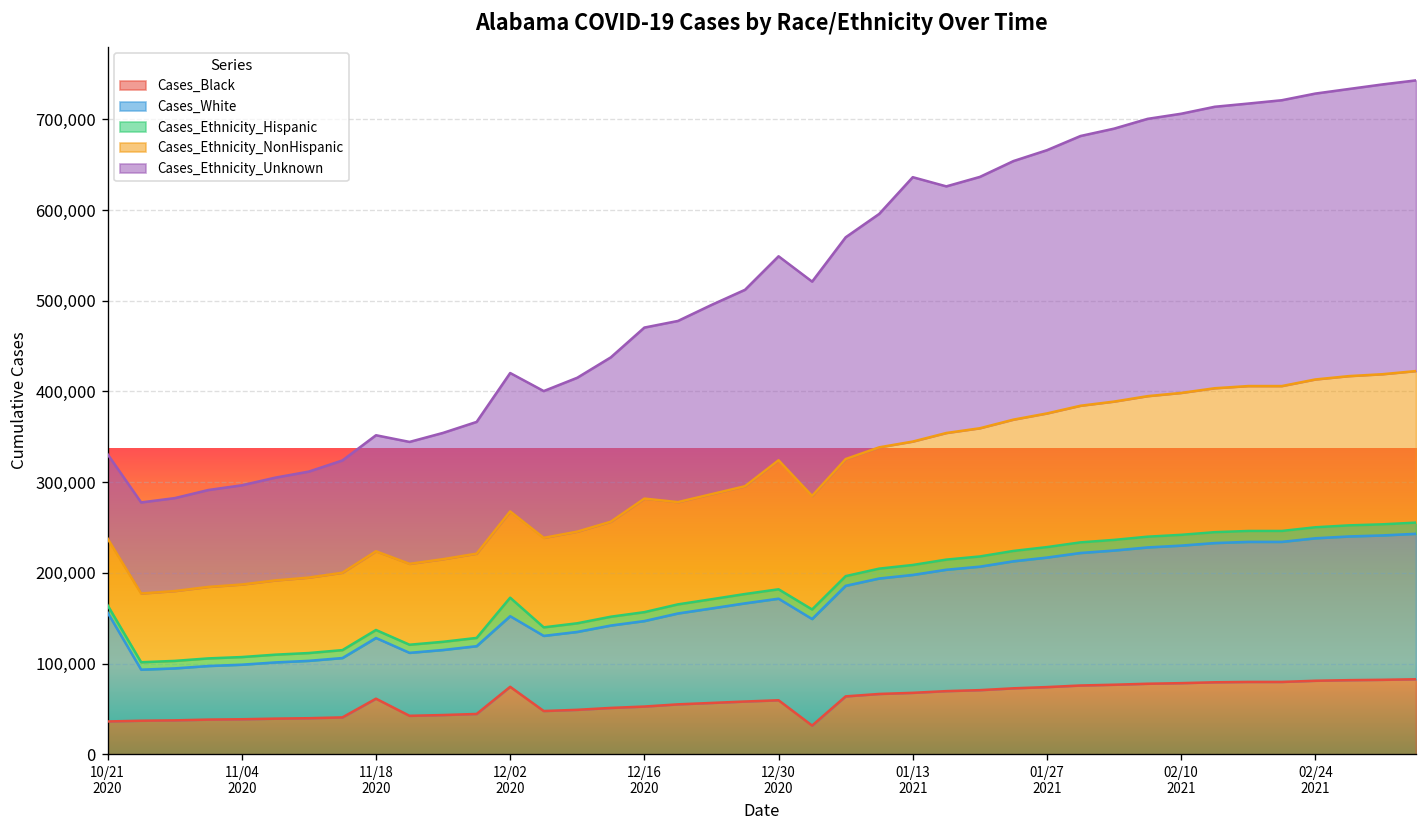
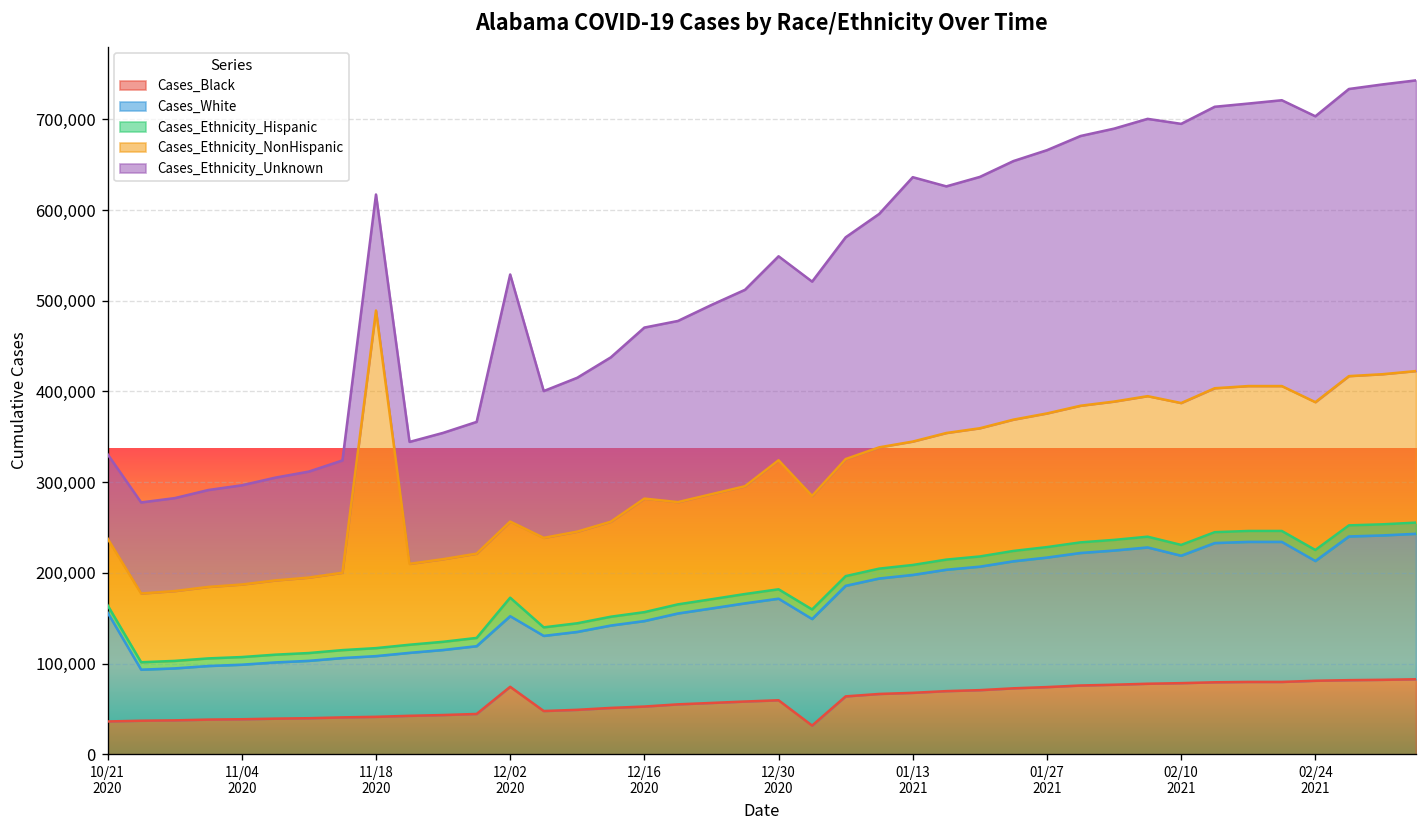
Cases_Black, 11/18 2020: 60,000 -> 40,000
Cases_Ethnicity_NonHispanic, 11/18 2020: 90,000 -> 370,000
Cases_Ethnicity_NonHispanic, 12/02 2020: 100,000 -> 80,000
Cases_Ethnicity_Unknown, 12/02 2020: 150,000 -> 270,000
Cases_White, 02/10 2021: 150,000 -> 140,000
Cases_White, 02/24 2021: 160,000 -> 130,000
